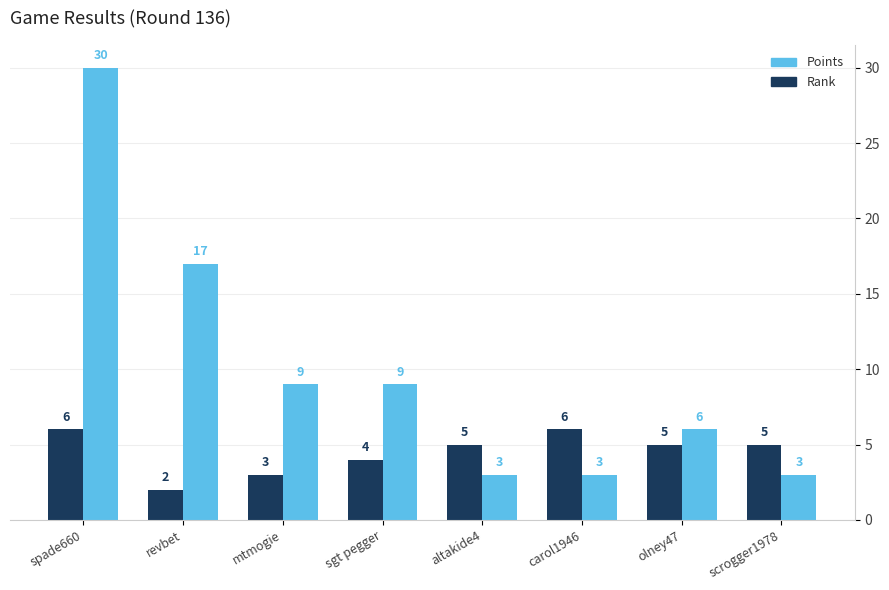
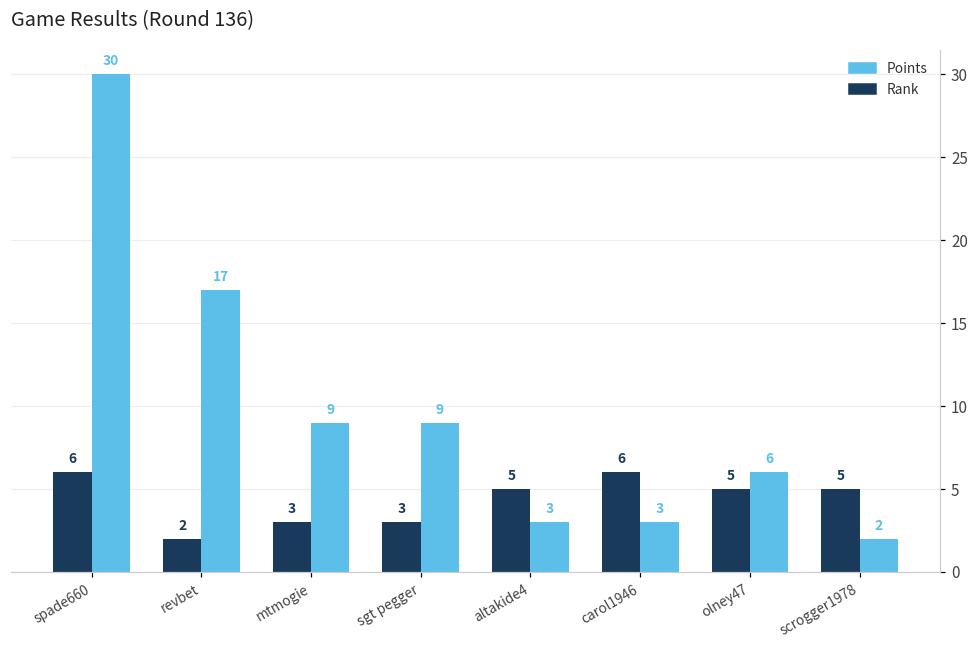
Rank, sgt pegger: 4 -> 3
Points, scrogger1978: 3 -> 2
